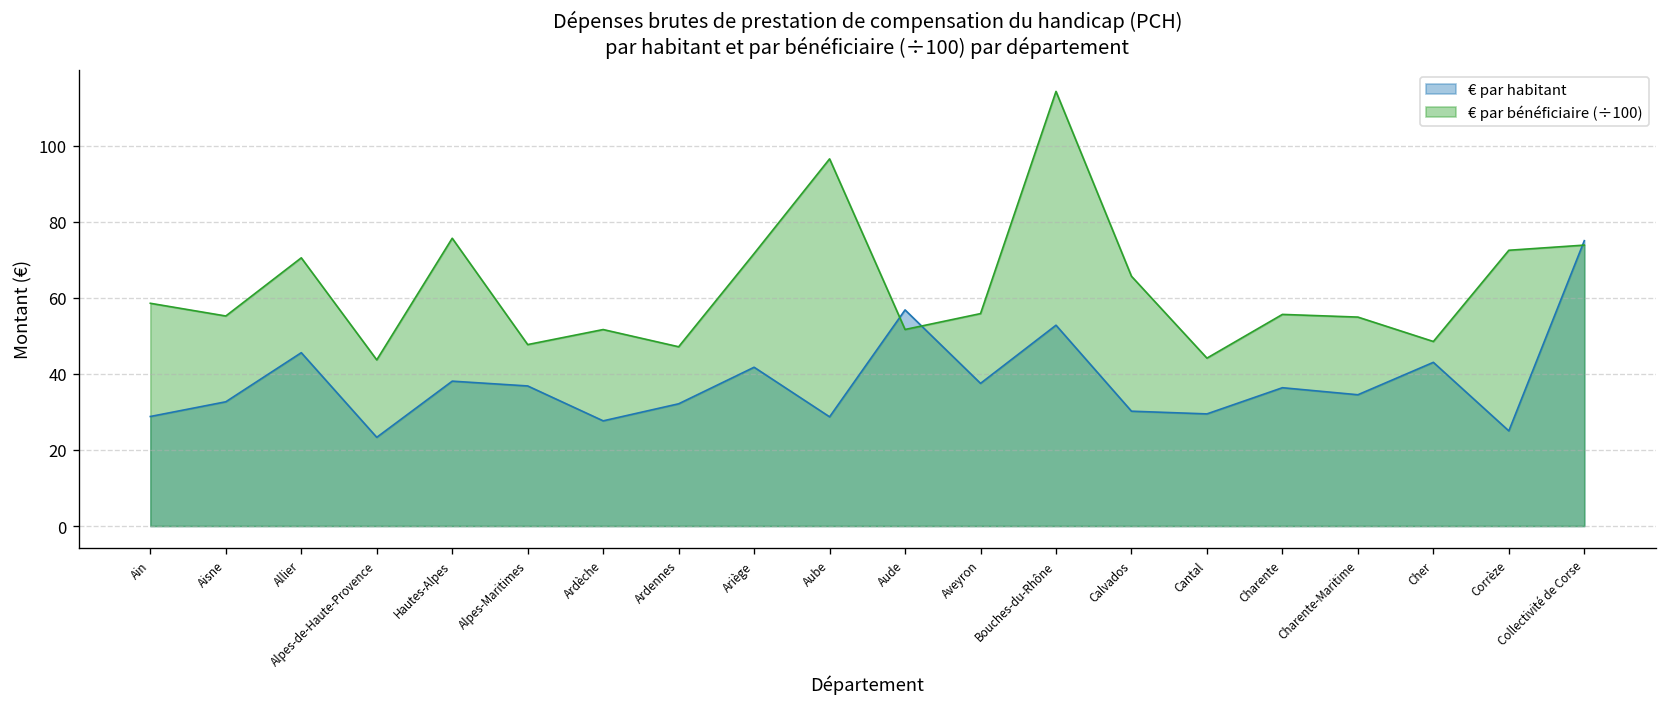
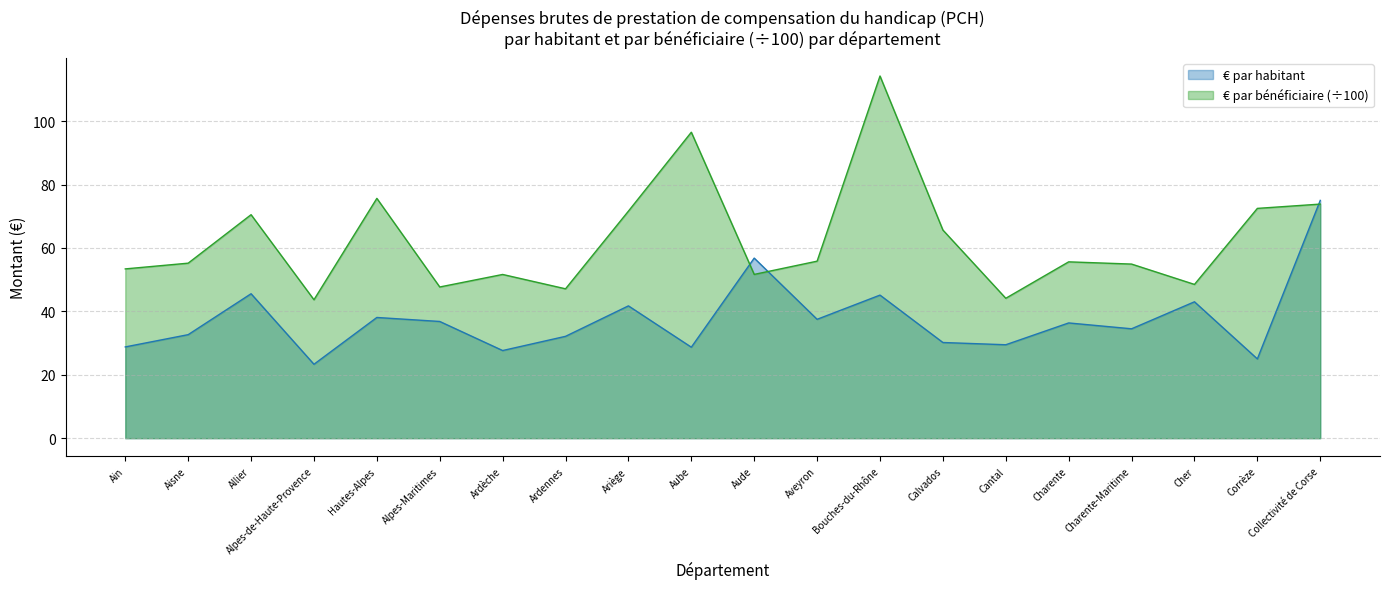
€ par bénéficiaire (÷100), Ain: 59 -> 53
€ par habitant, Bouches-du-Rhône: 53 -> 45
